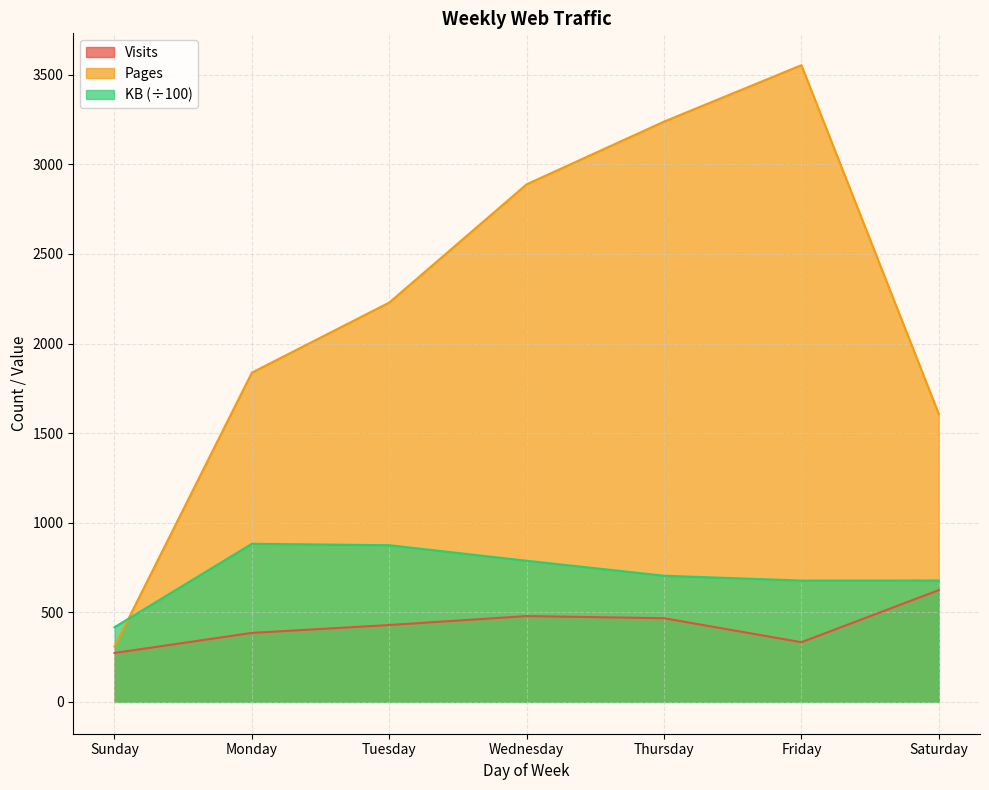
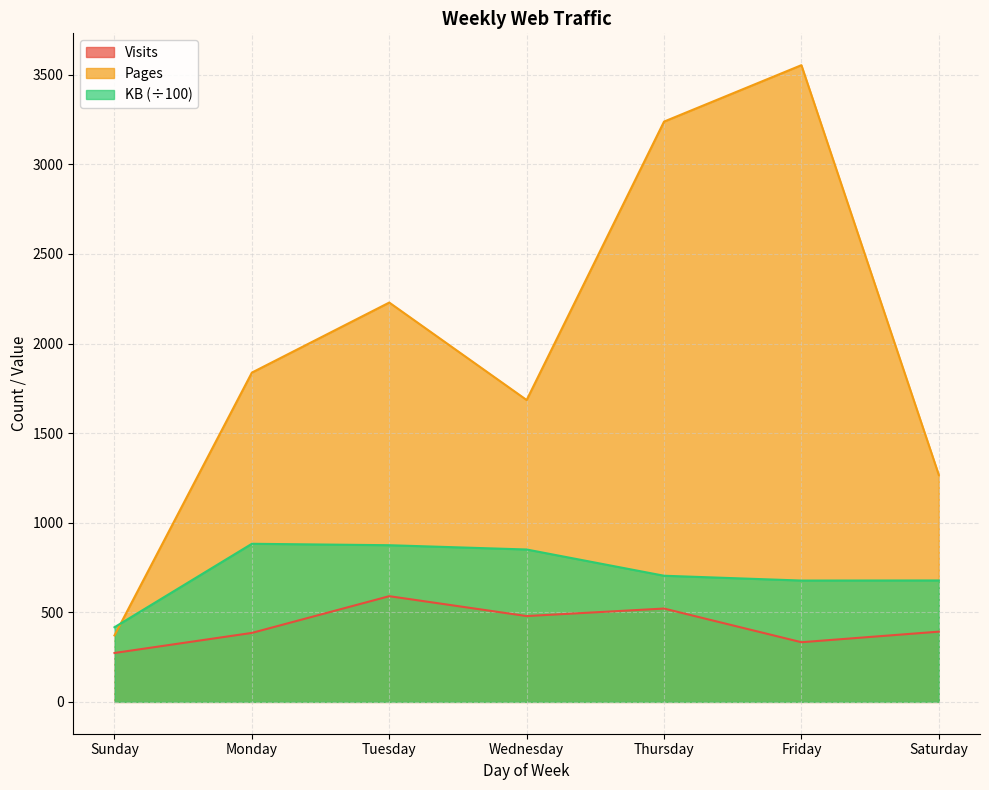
Pages, Sunday: 310 -> 370
Visits, Tuesday: 430 -> 590
Pages, Wednesday: 2890 -> 1690
KB (÷100), Wednesday: 790 -> 850
Visits, Thursday: 470 -> 520
Visits, Saturday: 620 -> 390
Pages, Saturday: 1610 -> 1270
